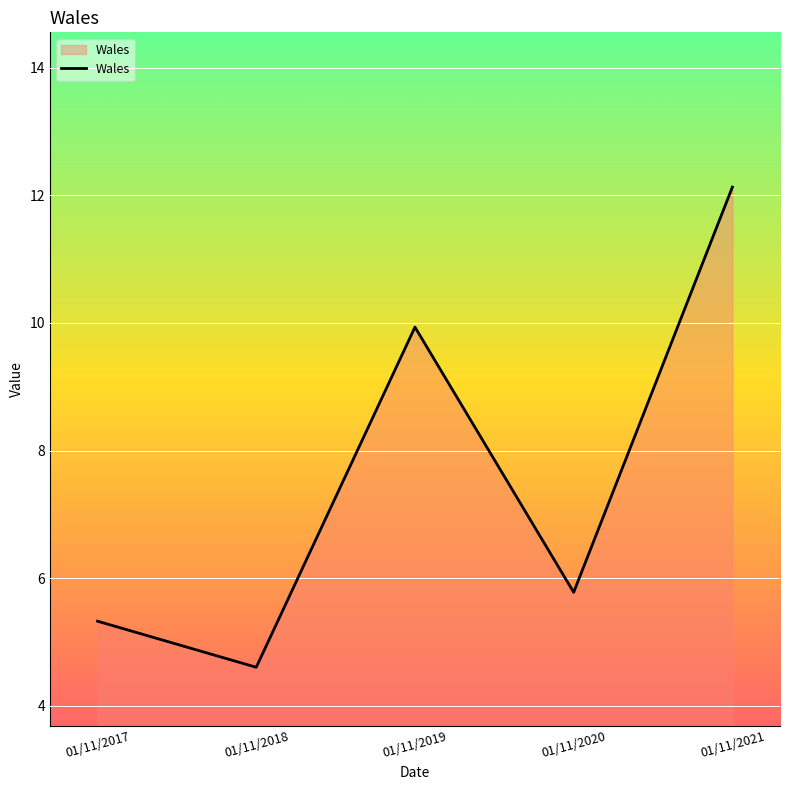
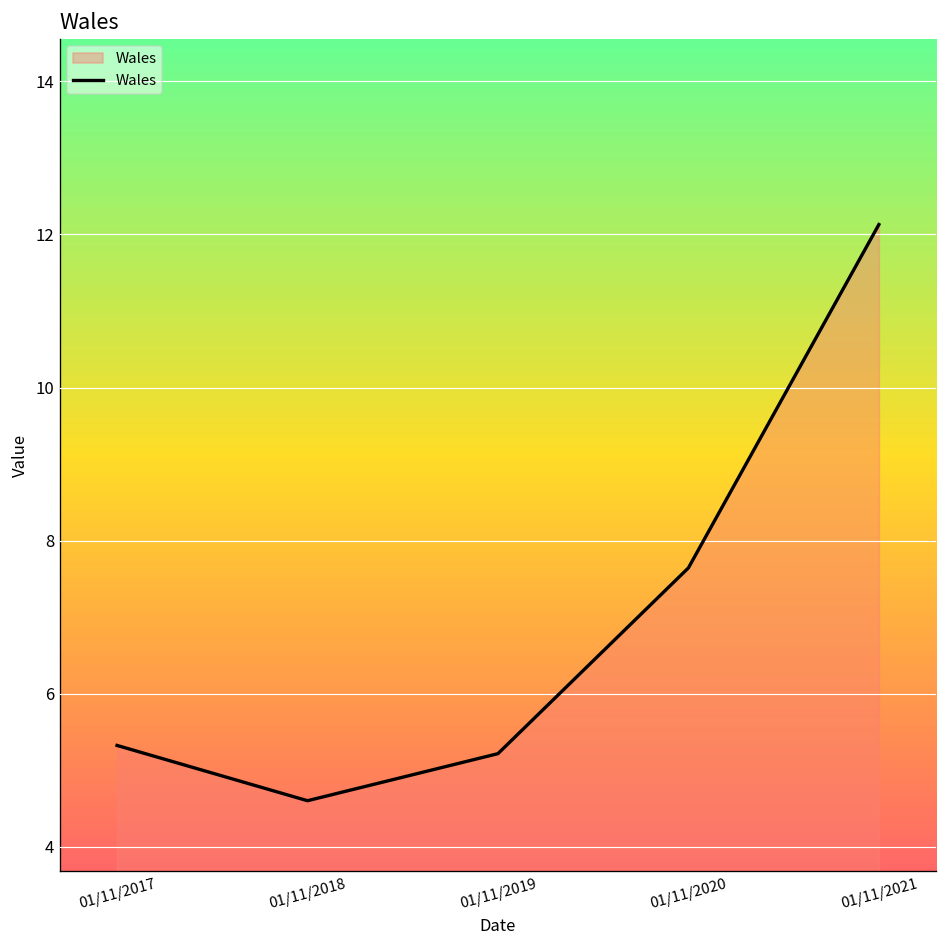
01/11/2019: 9.9 -> 5.2
01/11/2020: 5.8 -> 7.6
